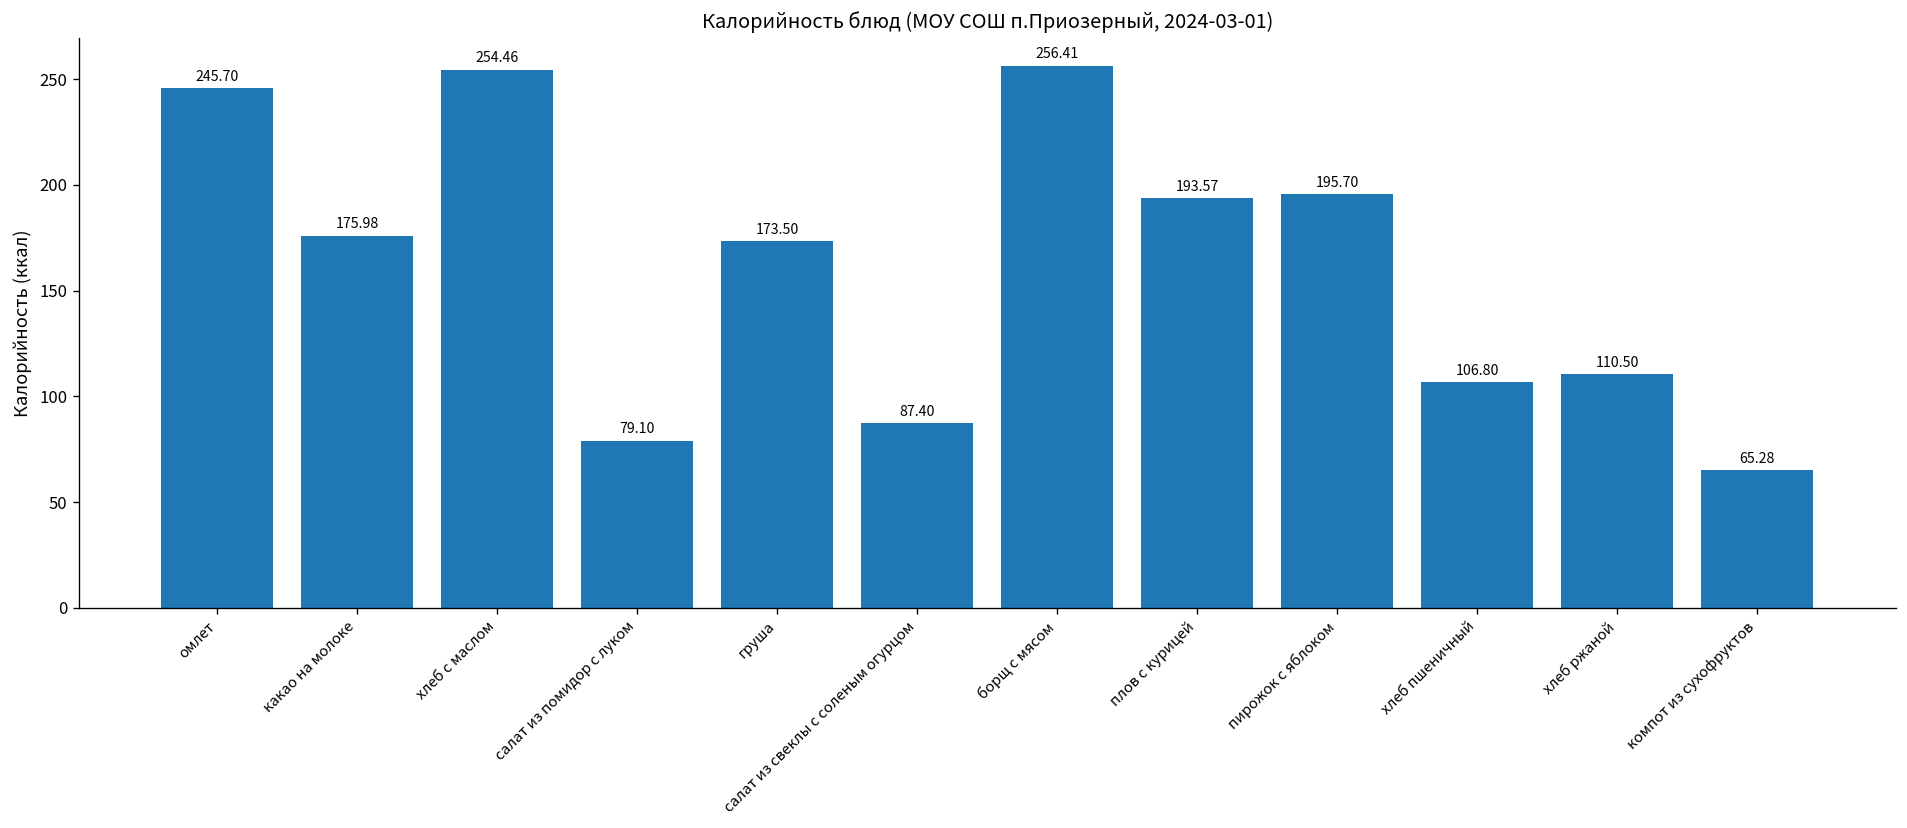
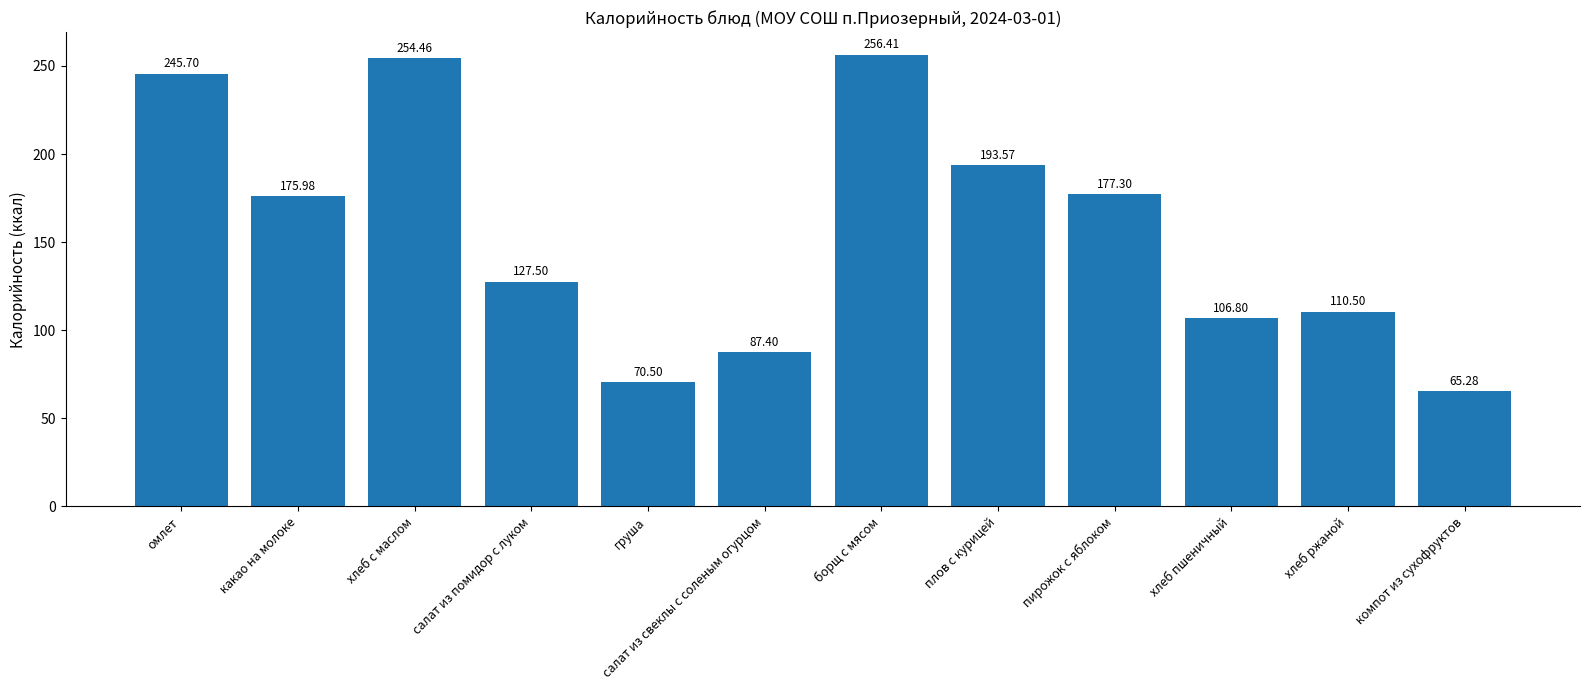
салат из помидор с луком: 79.10 -> 127.50
груша: 173.50 -> 70.50
пирожок с яблоком: 195.70 -> 177.30
